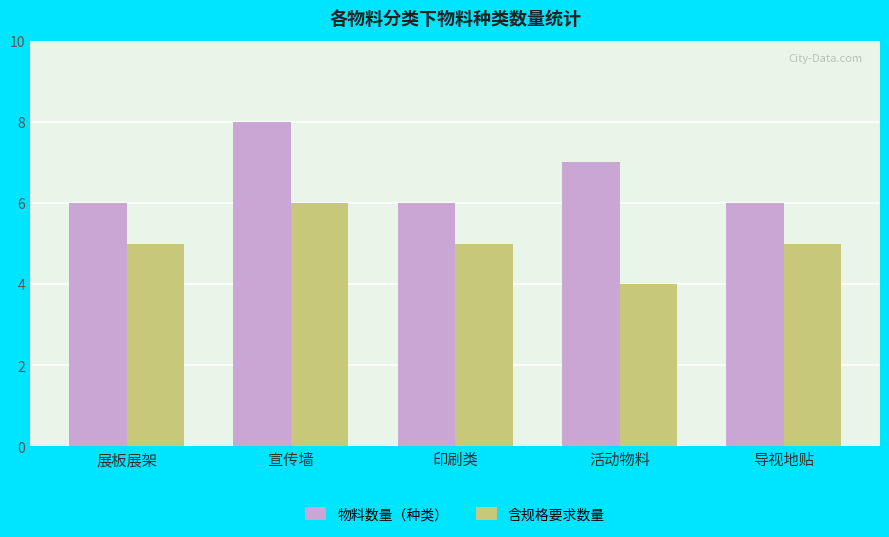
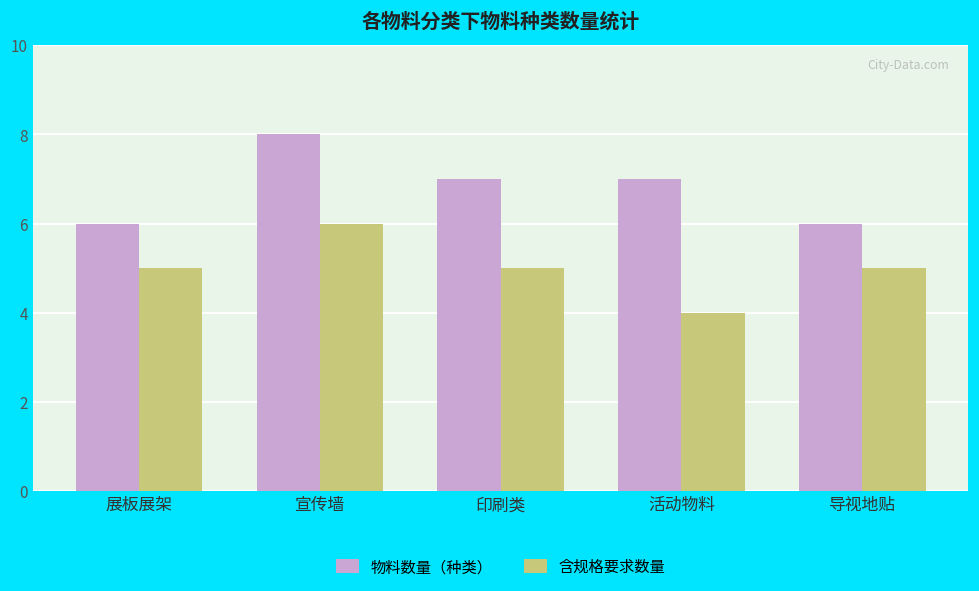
物料数量（种类）, 印刷类: 6 -> 7
